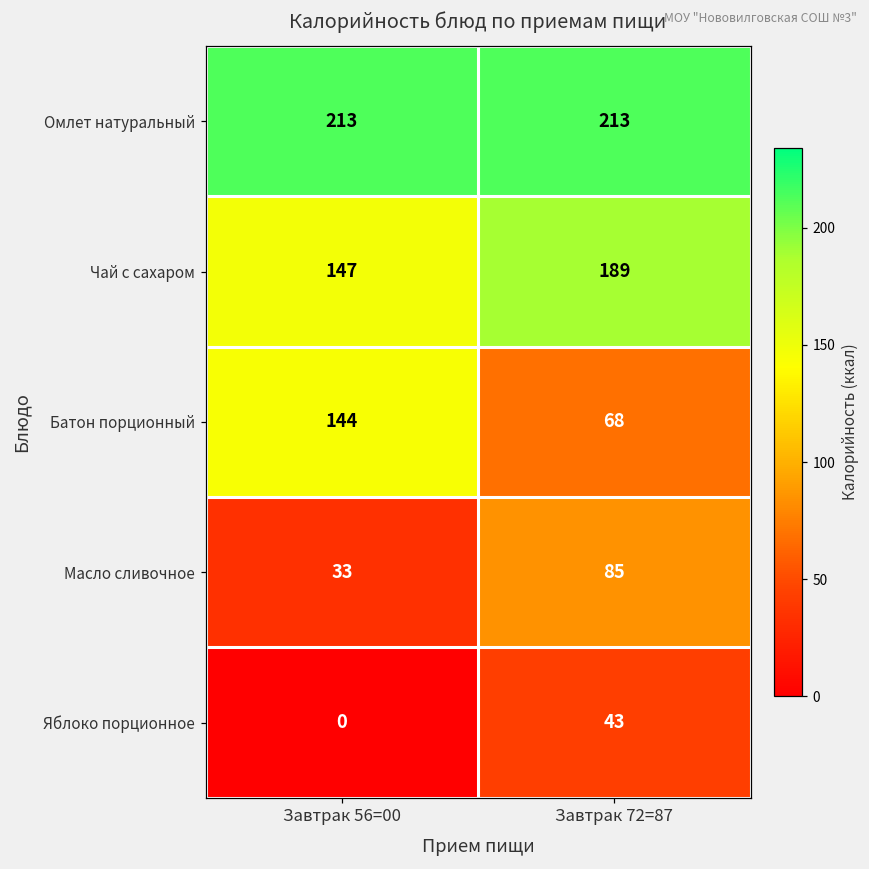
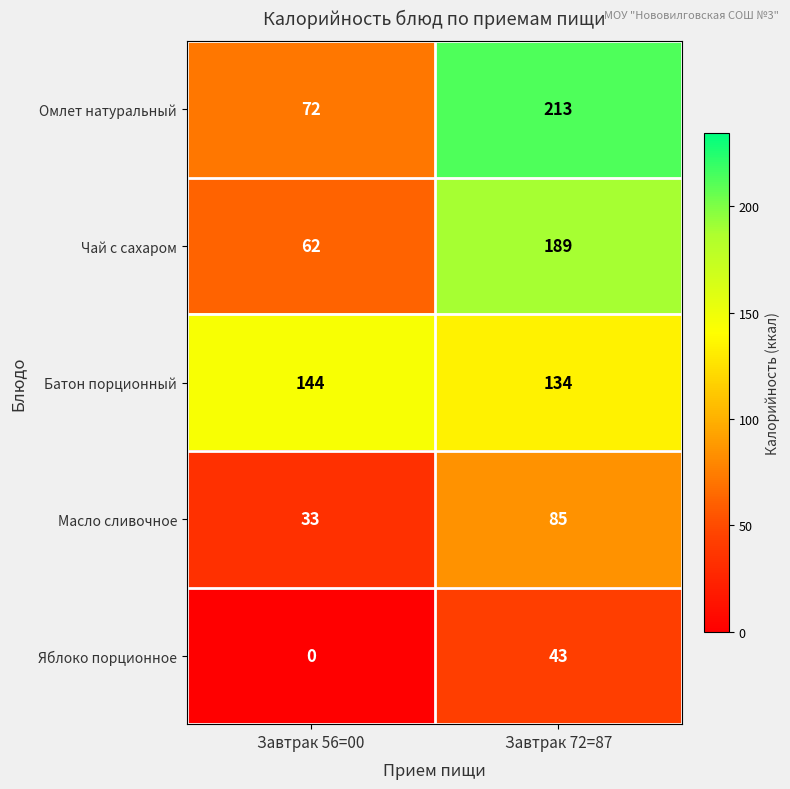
Омлет натуральный, Завтрак 56=00: 213 -> 72
Чай с сахаром, Завтрак 56=00: 147 -> 62
Батон порционный, Завтрак 72=87: 68 -> 134
